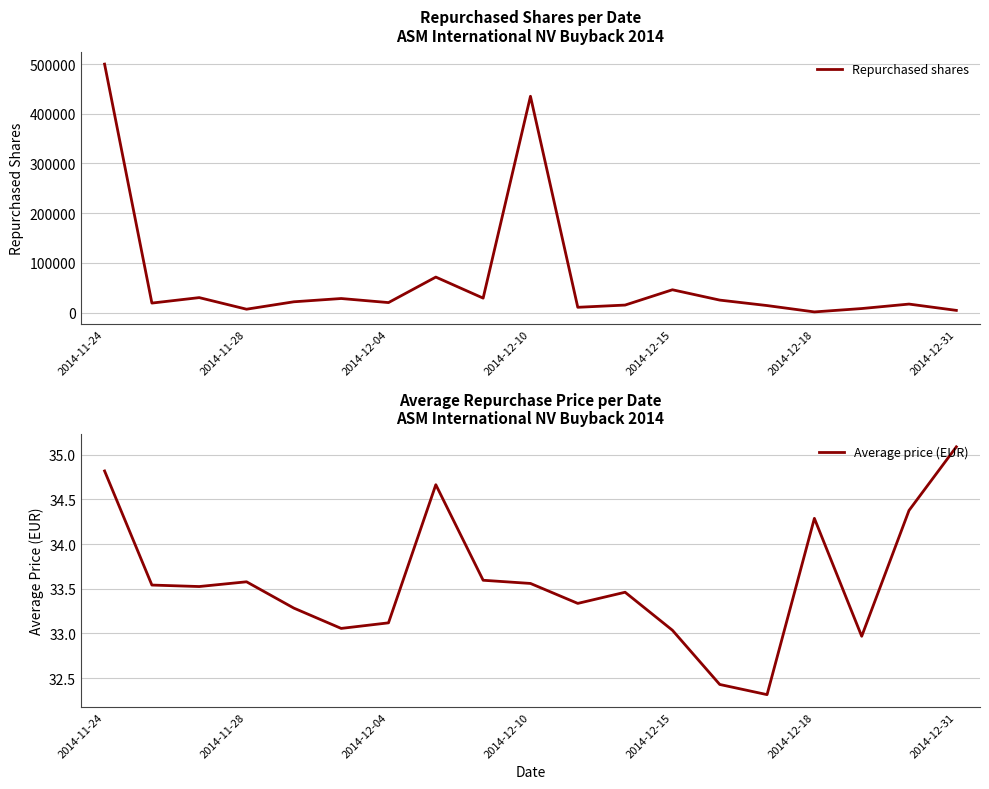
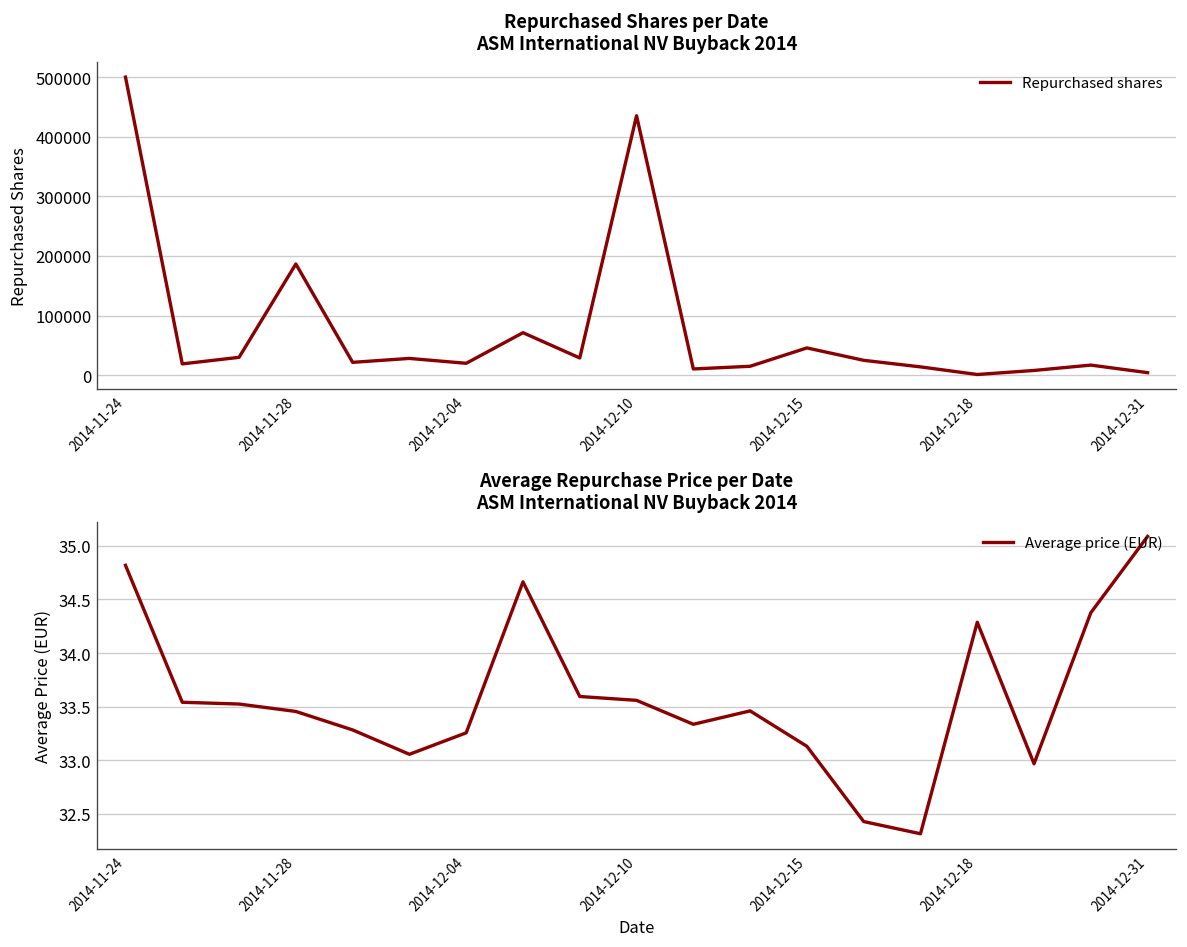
Repurchased Shares per Date ASM International NV Buyback 2014, 2014-11-28: 10000 -> 190000
Average Repurchase Price per Date ASM International NV Buyback 2014, 2014-11-28: 33.6 -> 33.5
Average Repurchase Price per Date ASM International NV Buyback 2014, 2014-12-04: 33.1 -> 33.3
Average Repurchase Price per Date ASM International NV Buyback 2014, 2014-12-15: 33.0 -> 33.1
